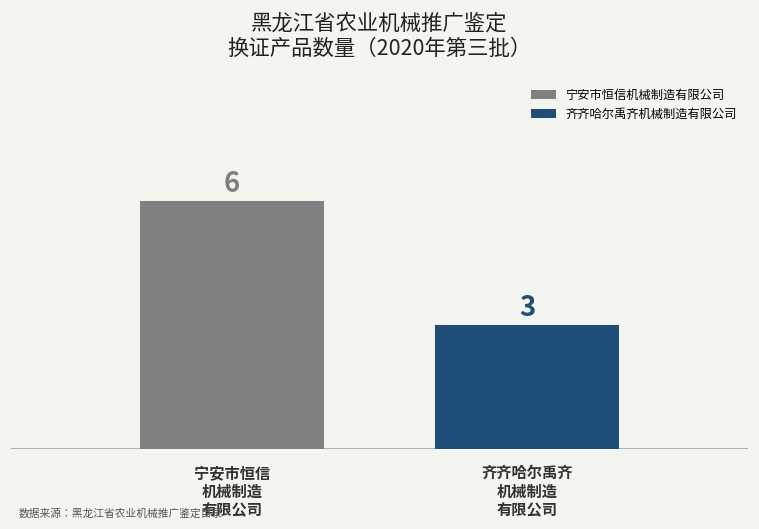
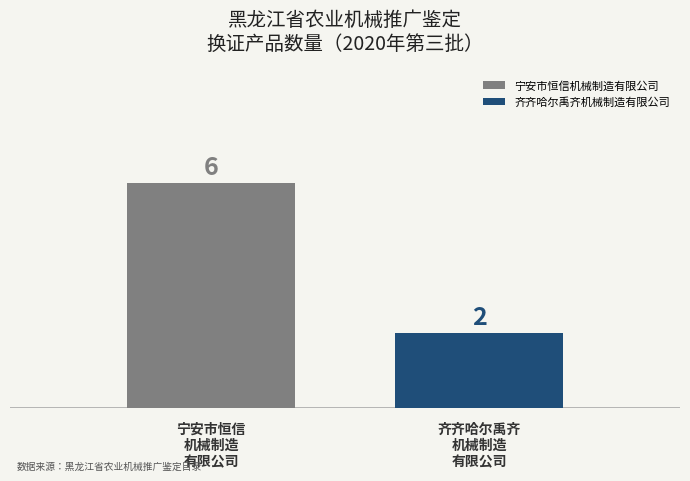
齐齐哈尔禹齐 机械制造 有限公司: 3 -> 2
